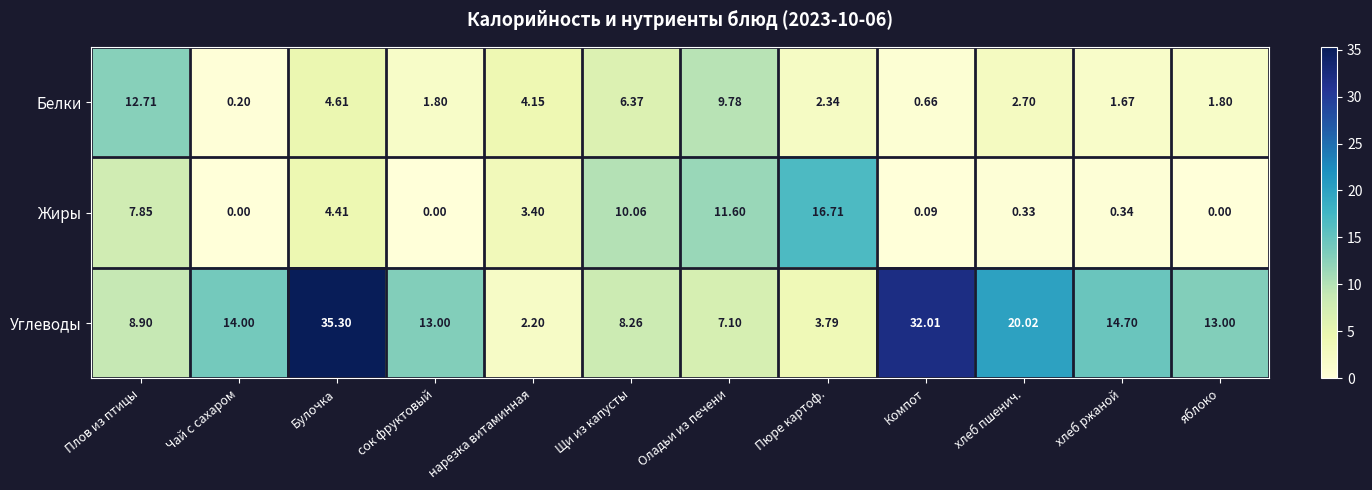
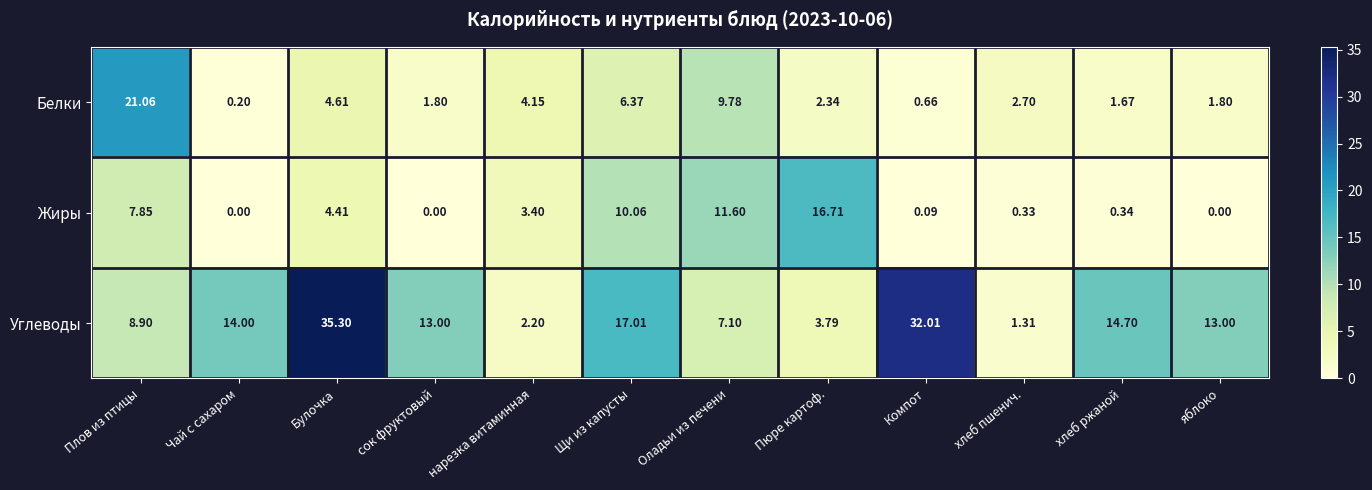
Белки, Плов из птицы: 12.71 -> 21.06
Углеводы, Щи из капусты: 8.26 -> 17.01
Углеводы, хлеб пшенич.: 20.02 -> 1.31
